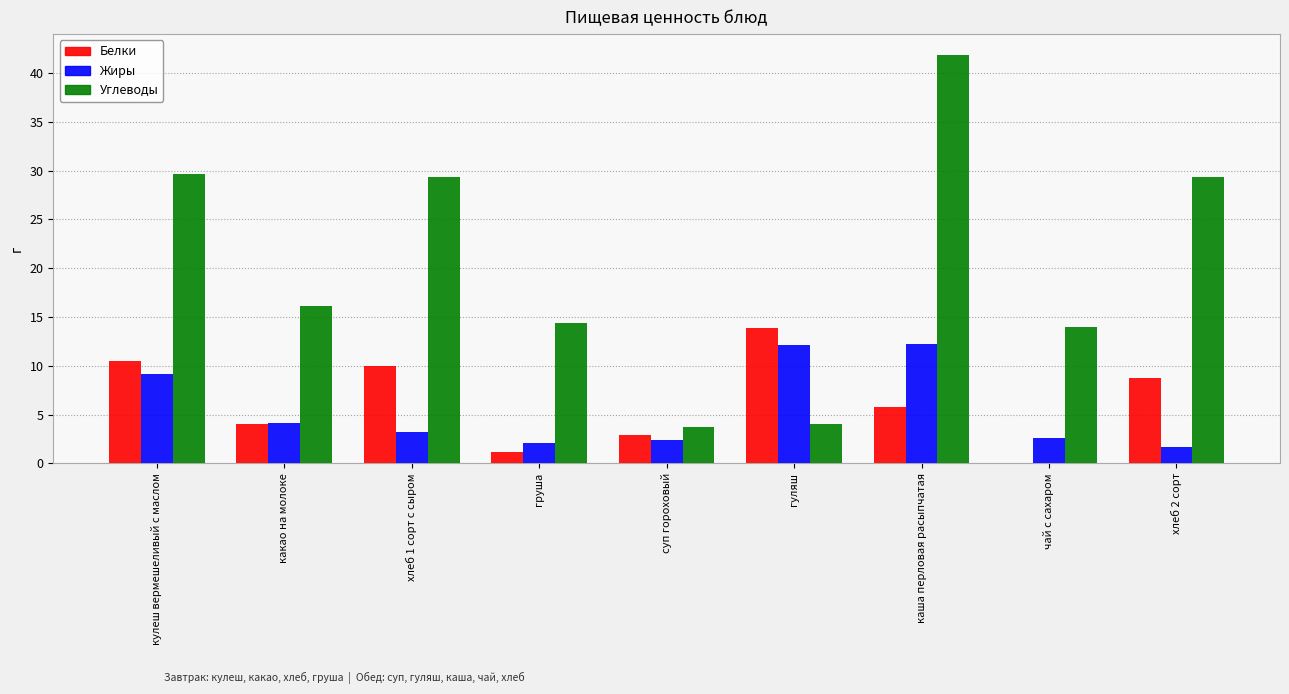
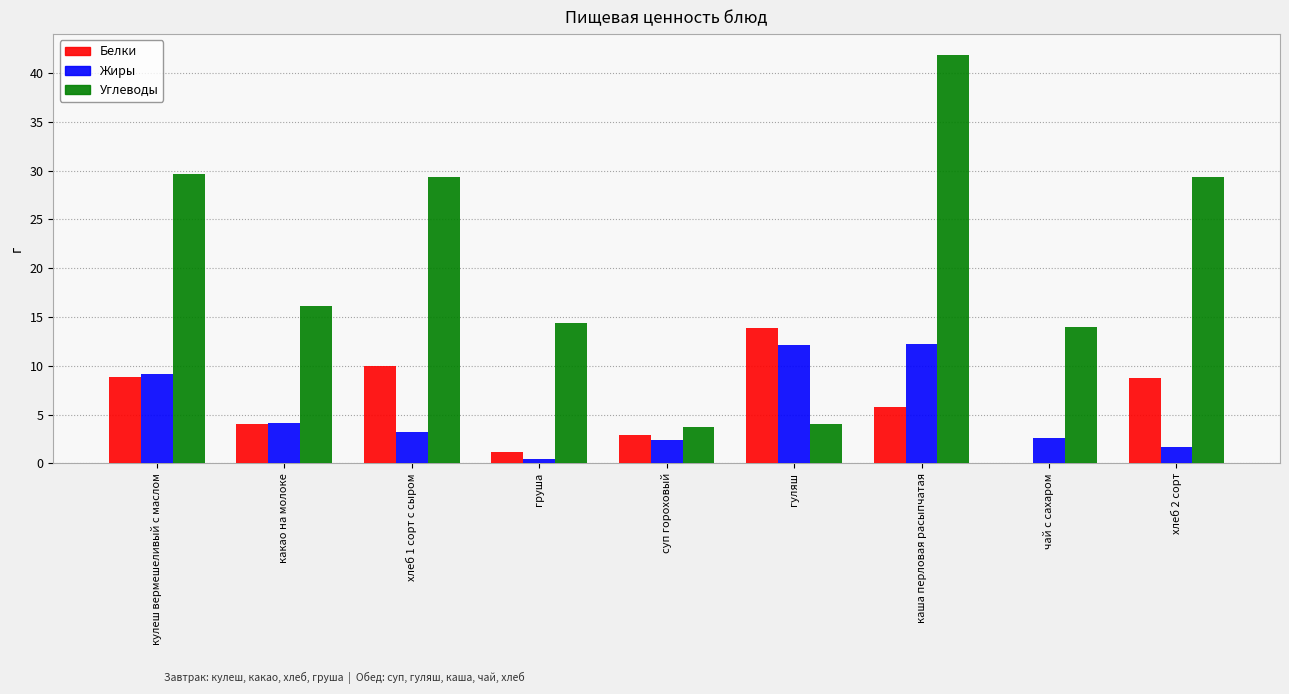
Белки, кулеш вермешеливый с маслом: 10 -> 9
Жиры, груша: 2 -> 0
